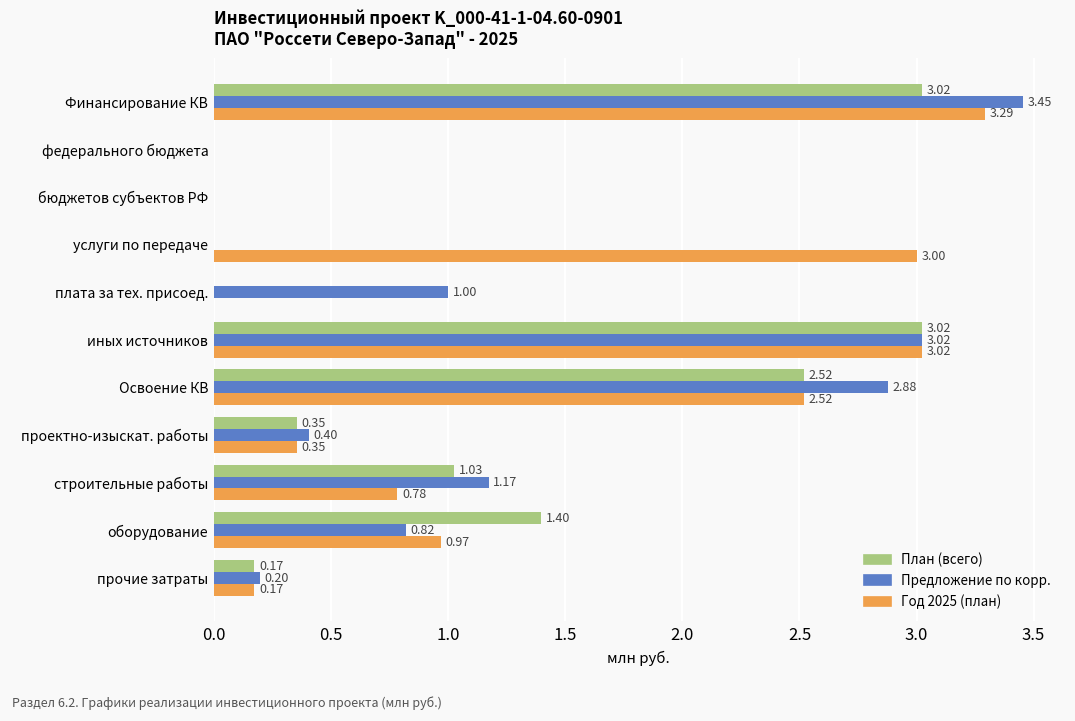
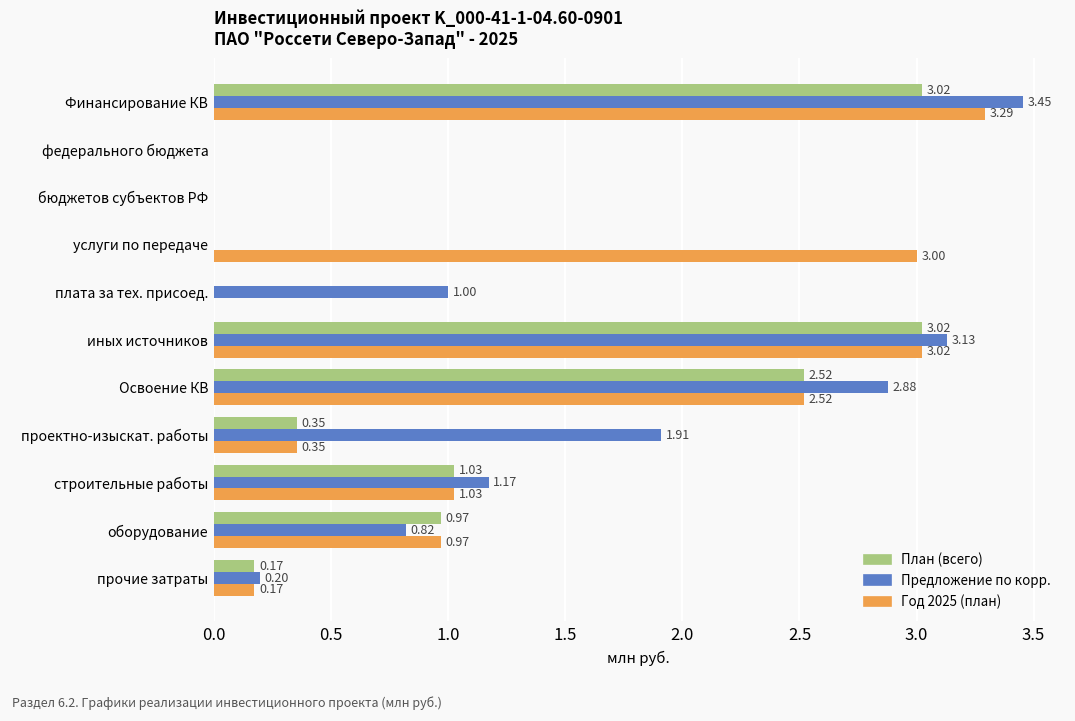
Предложение по корр., иных источников: 3.02 -> 3.13
Предложение по корр., проектно-изыскат. работы: 0.40 -> 1.91
Год 2025 (план), строительные работы: 0.78 -> 1.03
План (всего), оборудование: 1.40 -> 0.97
